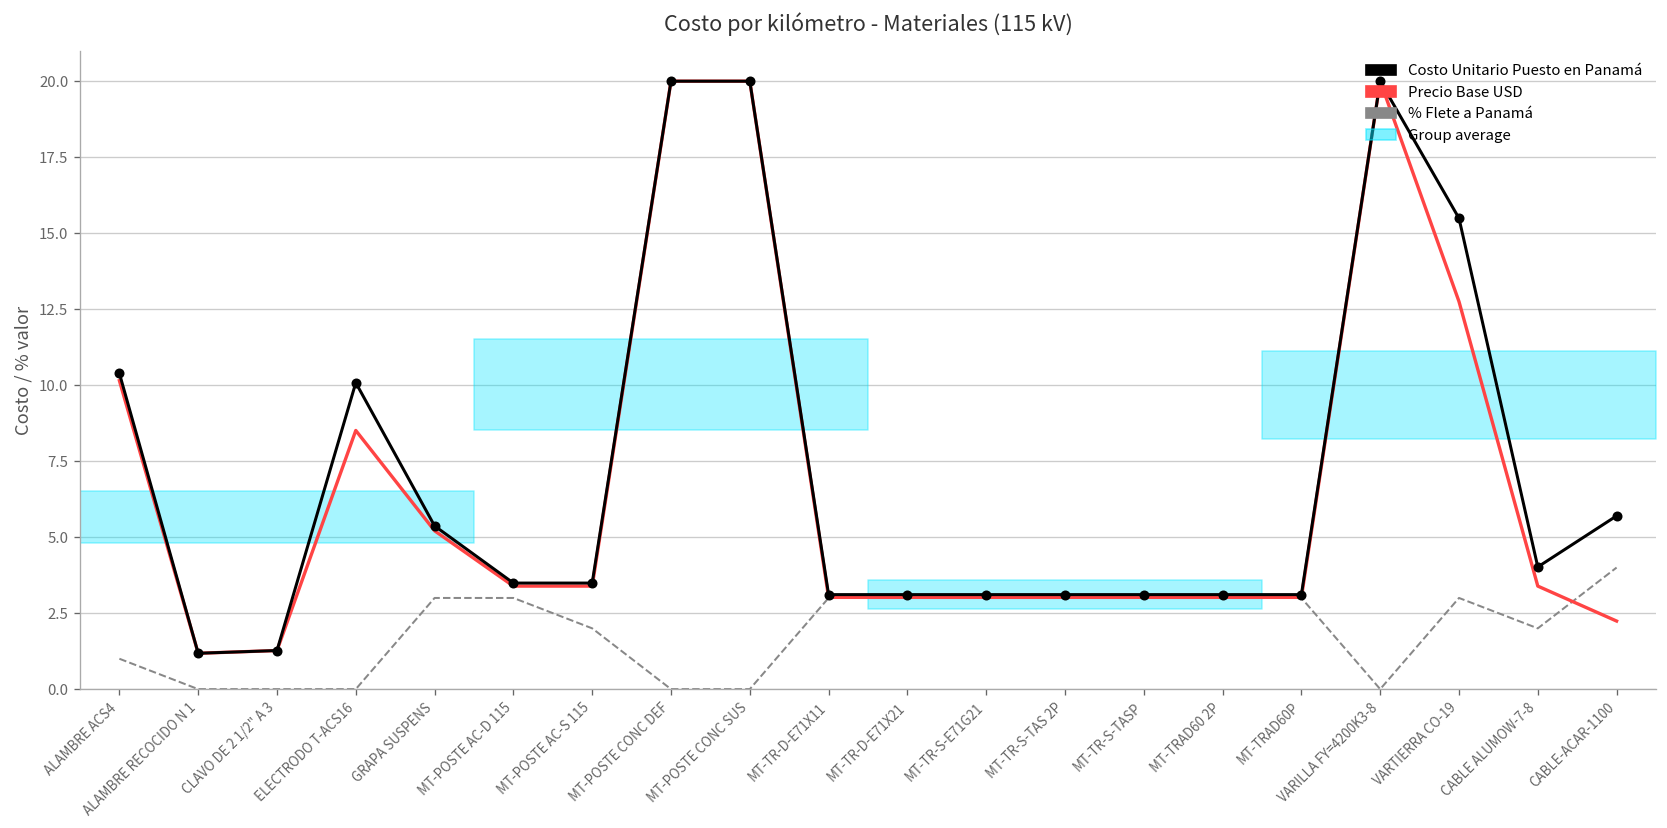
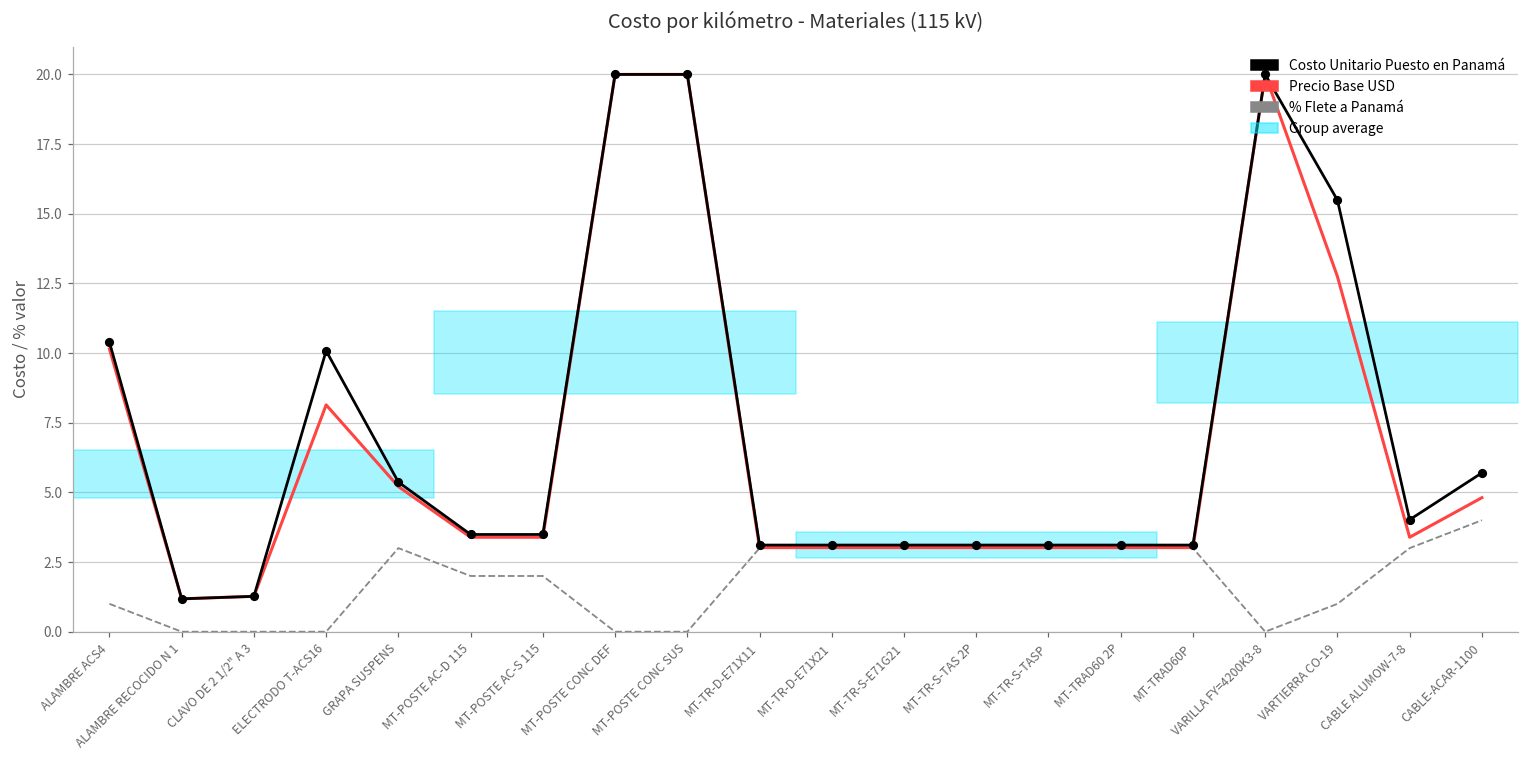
Precio Base USD, ELECTRODO T-ACS16: 8.5 -> 8.1
% Flete a Panamá, MT-POSTE AC-D 115: 3 -> 2
% Flete a Panamá, VARTIERRA CO-19: 3 -> 1
% Flete a Panamá, CABLE ALUMOW-7-8: 2 -> 3
Precio Base USD, CABLE-ACAR-1100: 2.2 -> 4.8
